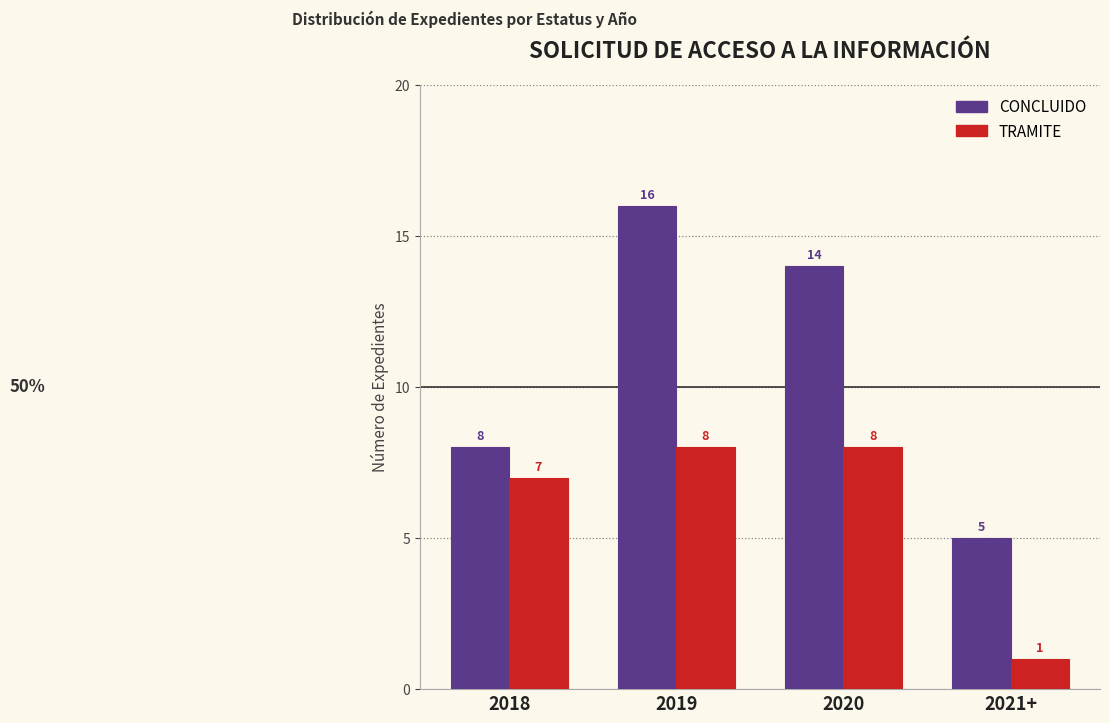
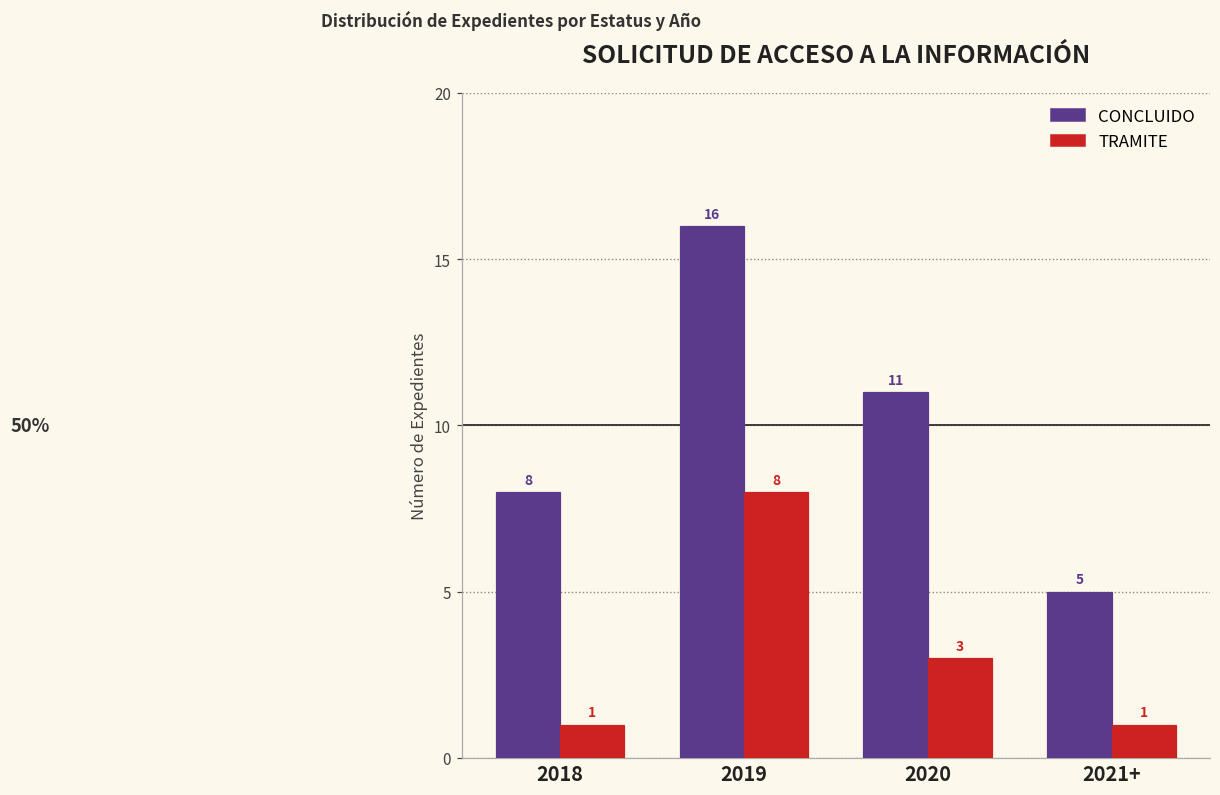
TRAMITE, 2018: 7 -> 1
CONCLUIDO, 2020: 14 -> 11
TRAMITE, 2020: 8 -> 3
